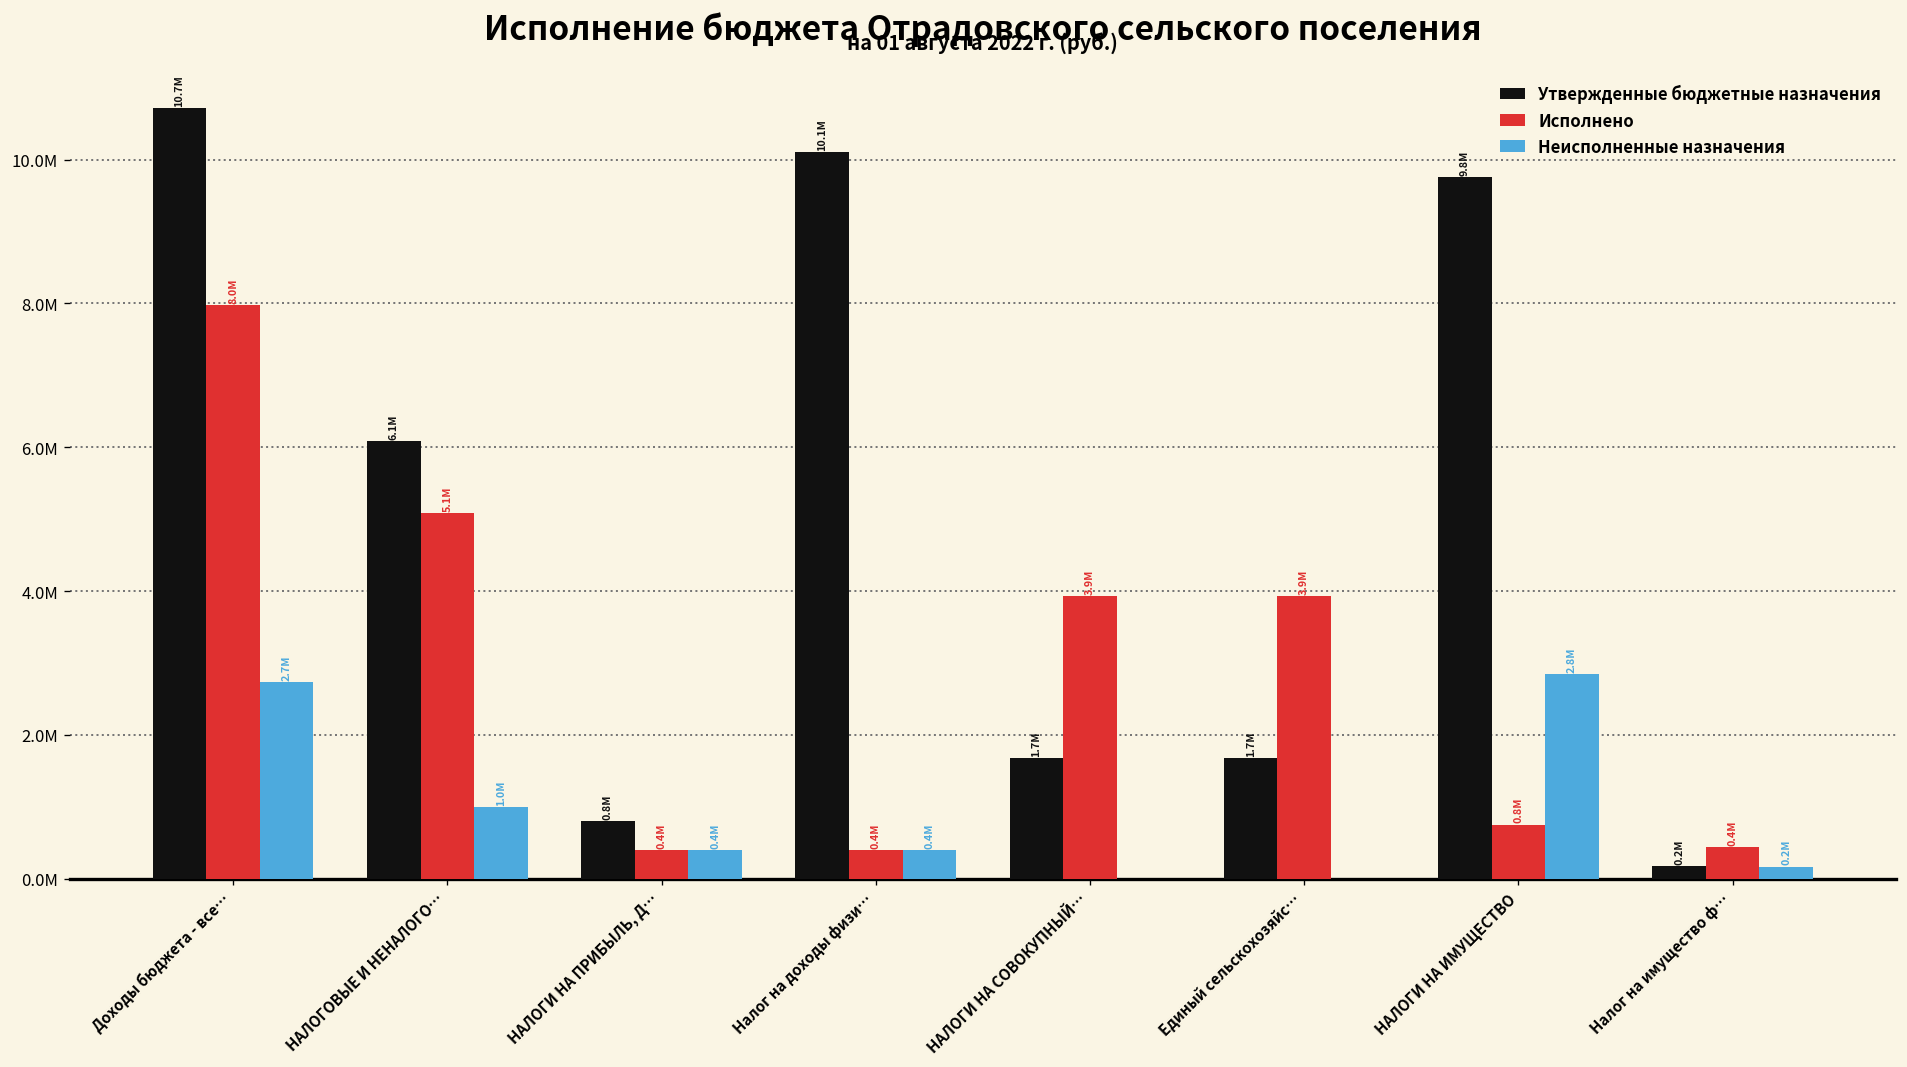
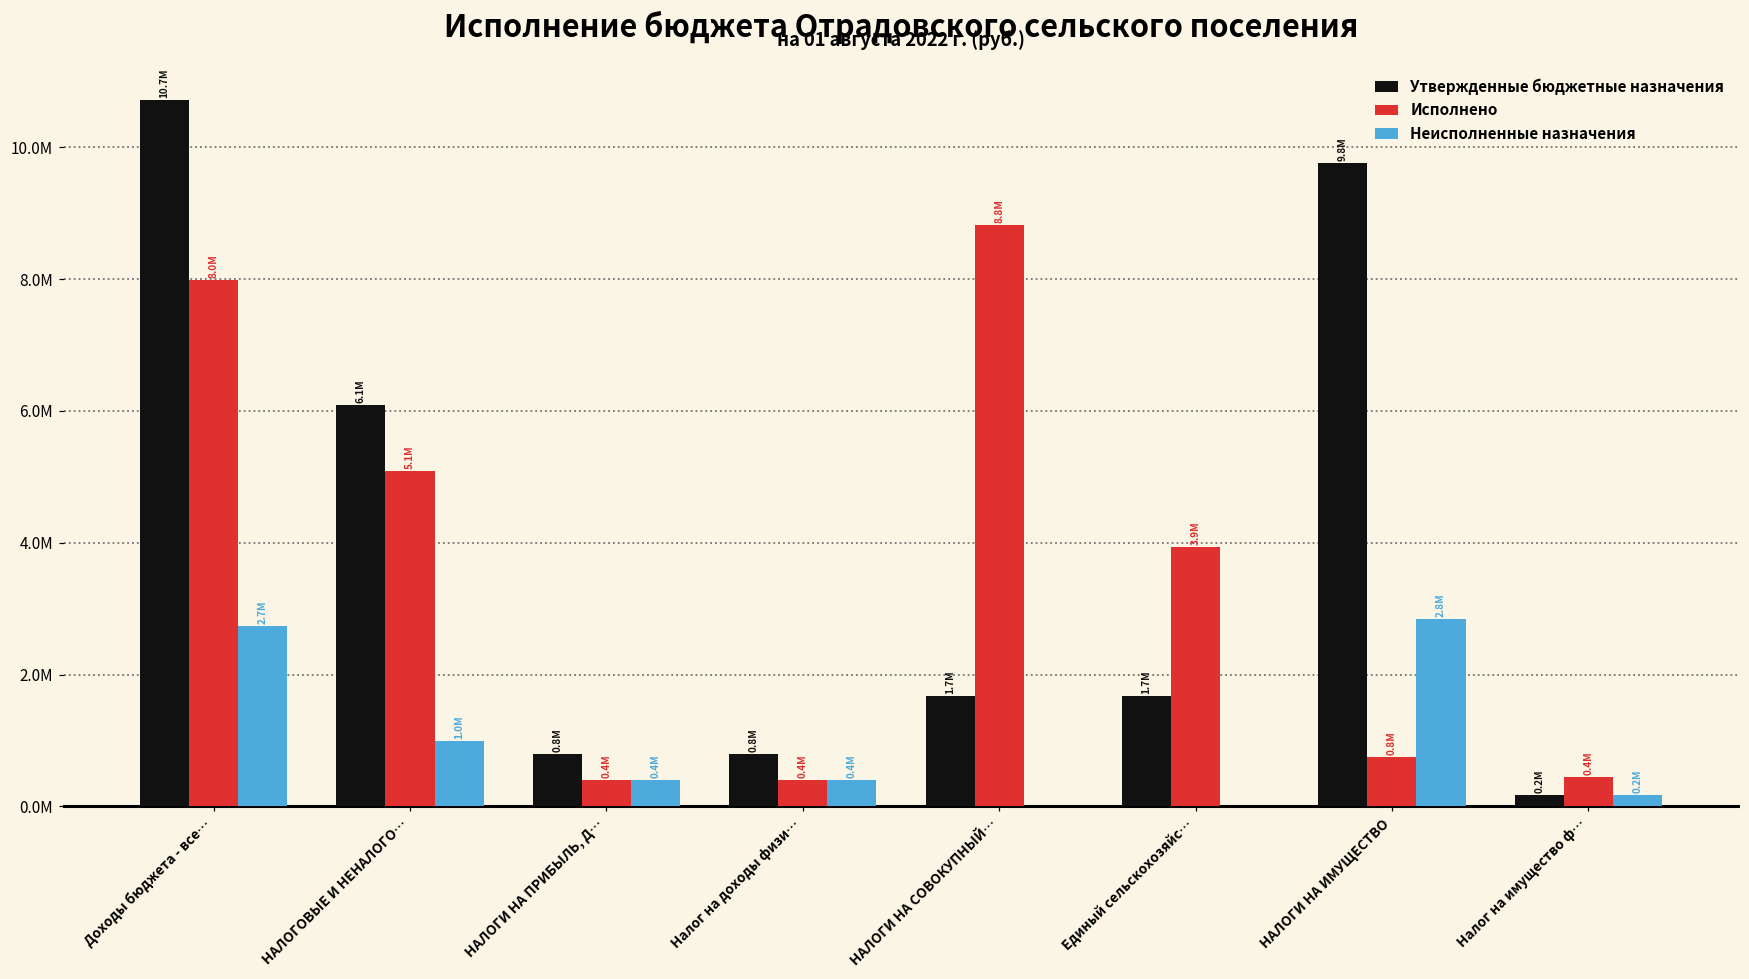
Утвержденные бюджетные назначения, Налог на доходы физи…: 10.1M -> 0.8M
Исполнено, НАЛОГИ НА СОВОКУПНЫЙ…: 3.9M -> 8.8M
